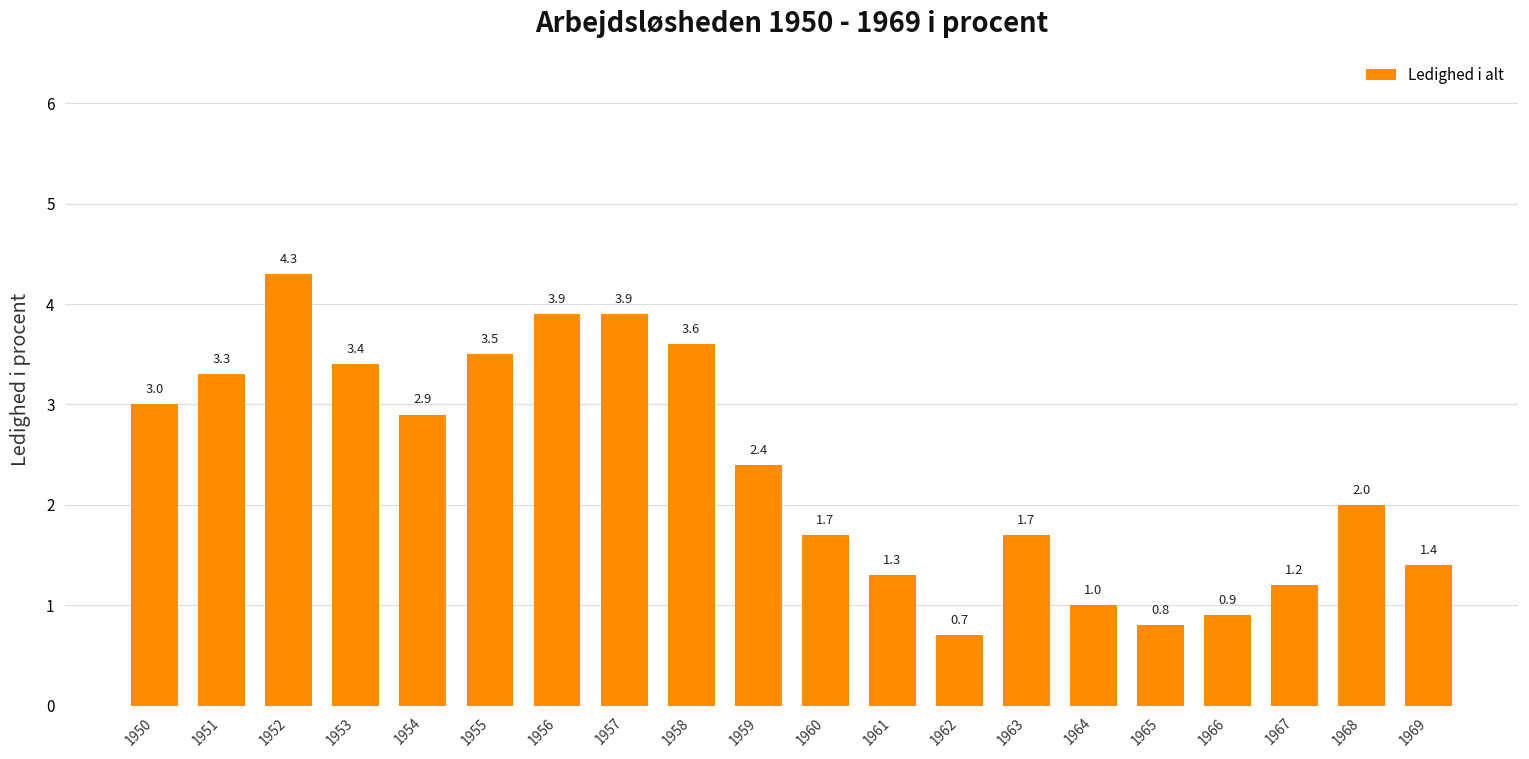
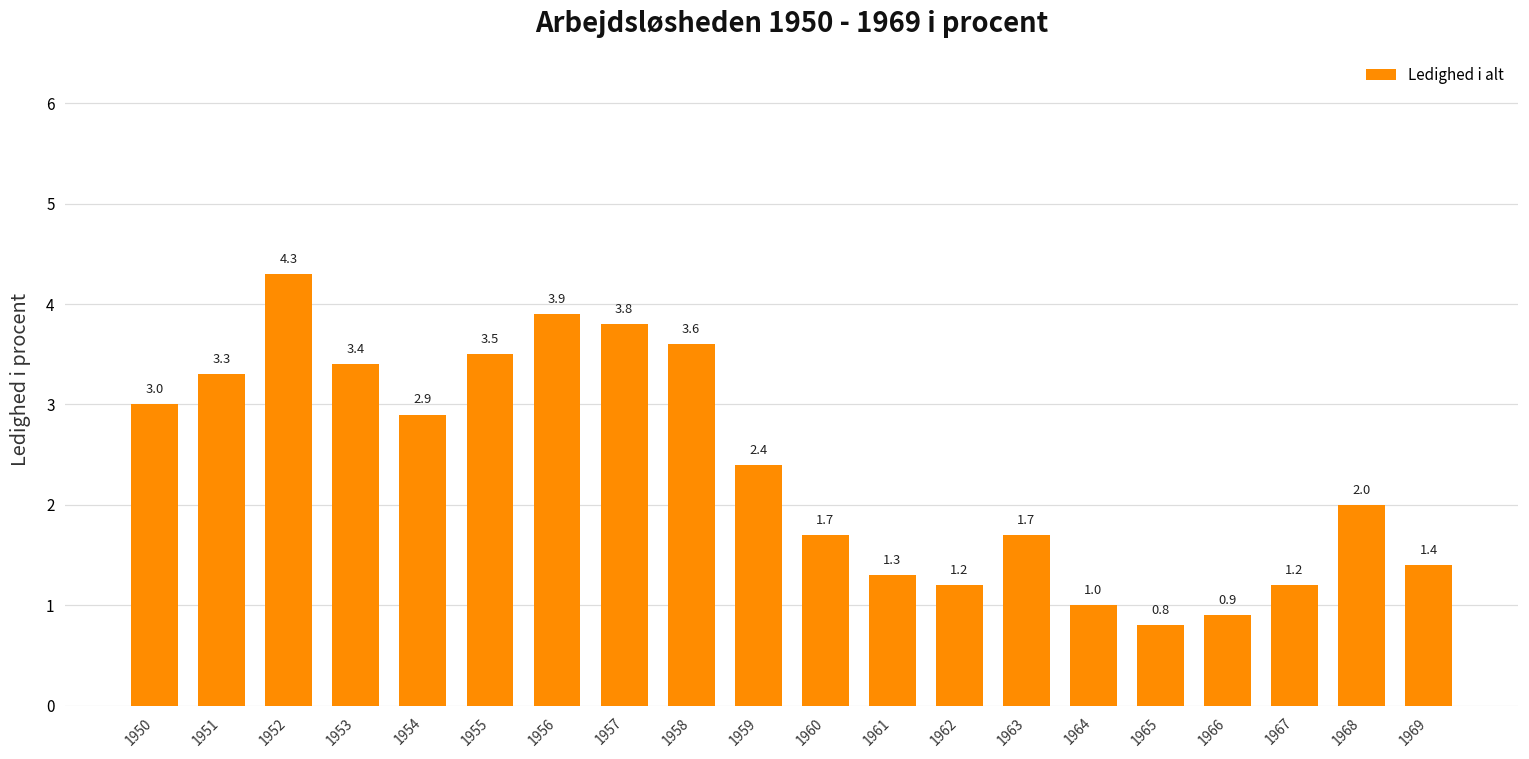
1957: 3.9 -> 3.8
1962: 0.7 -> 1.2
